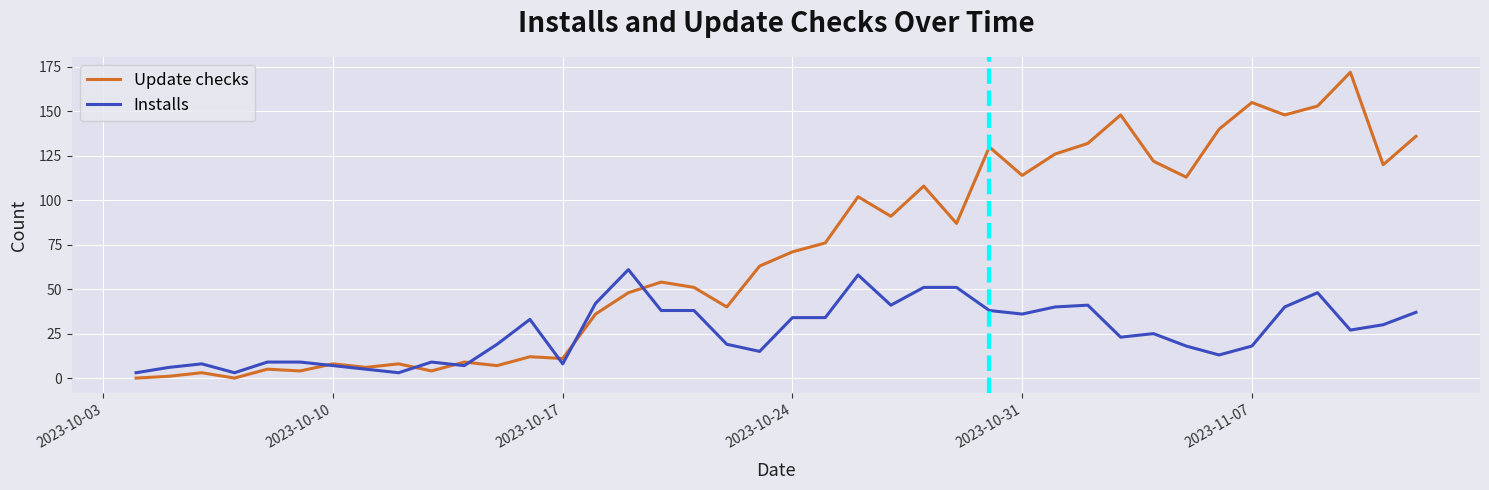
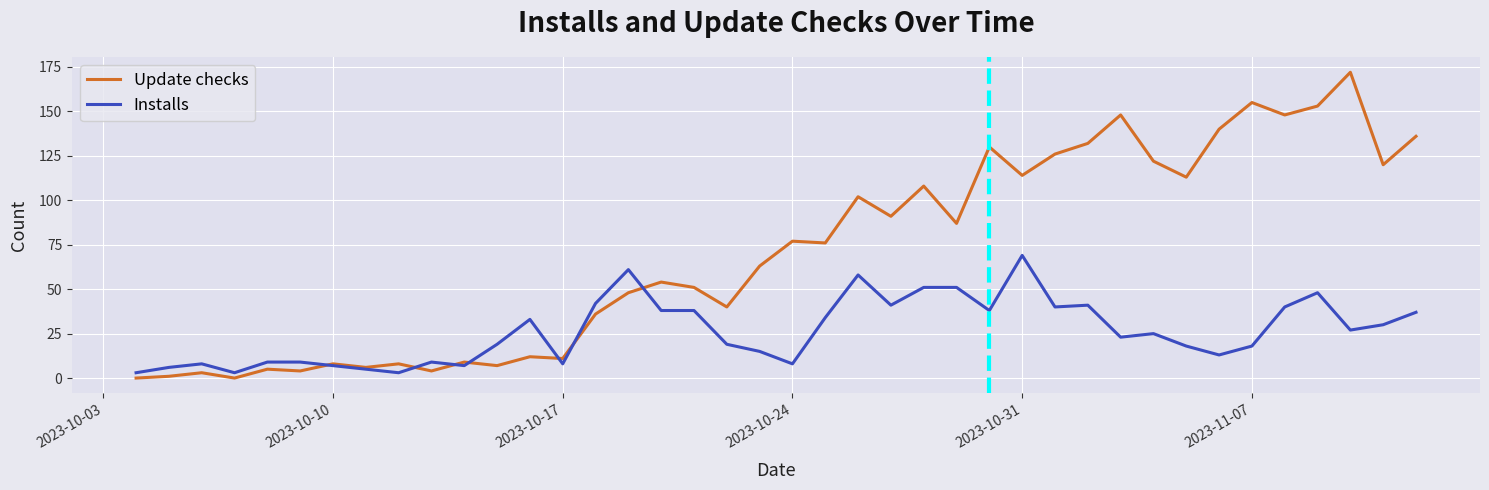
Update checks, 2023-10-24: 71 -> 77
Installs, 2023-10-24: 34 -> 8
Installs, 2023-10-31: 36 -> 69
